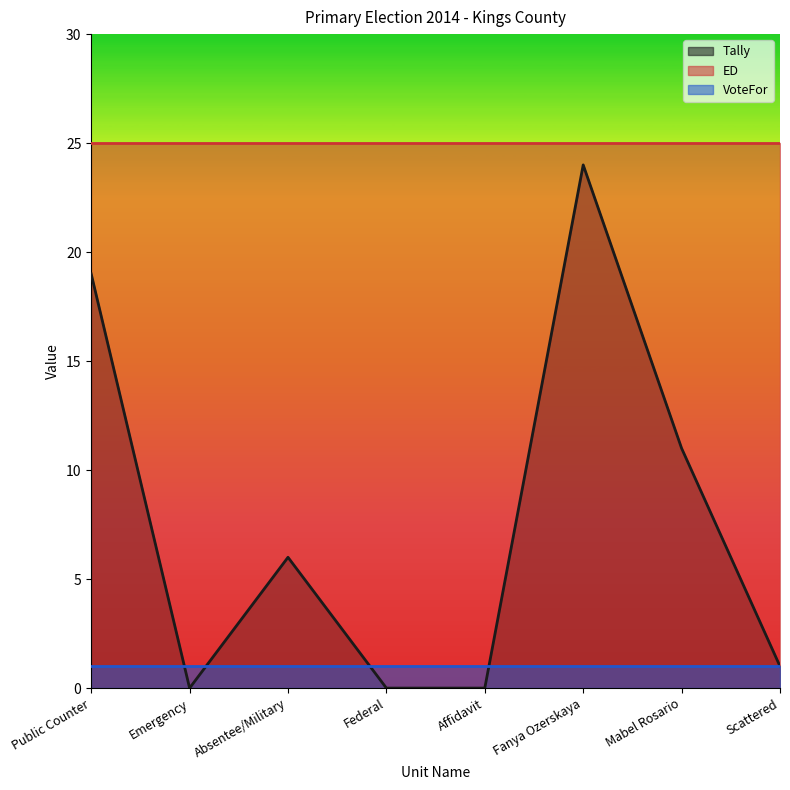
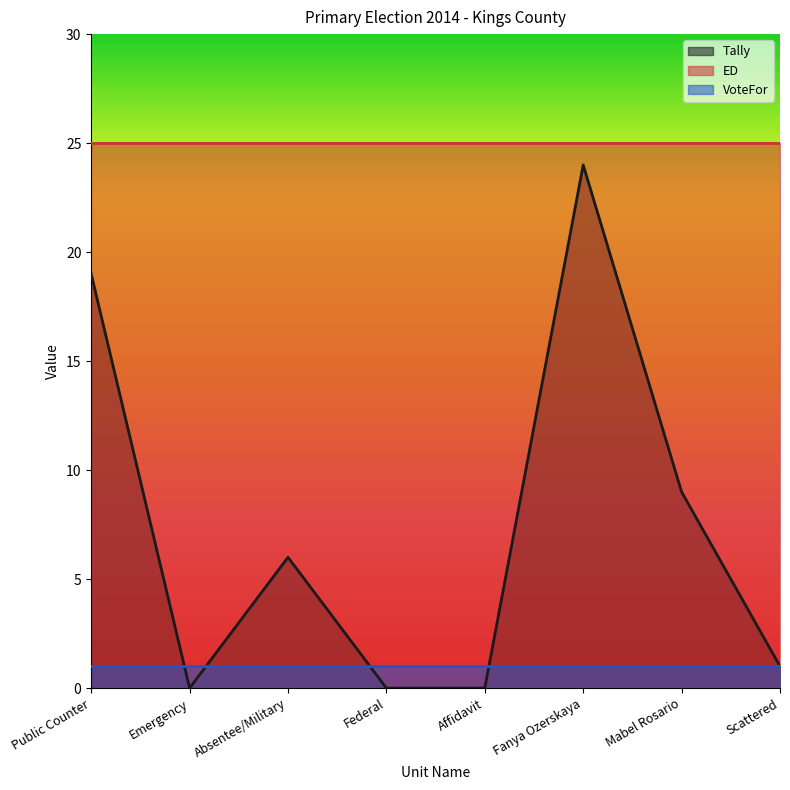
Tally, Mabel Rosario: 11 -> 9
